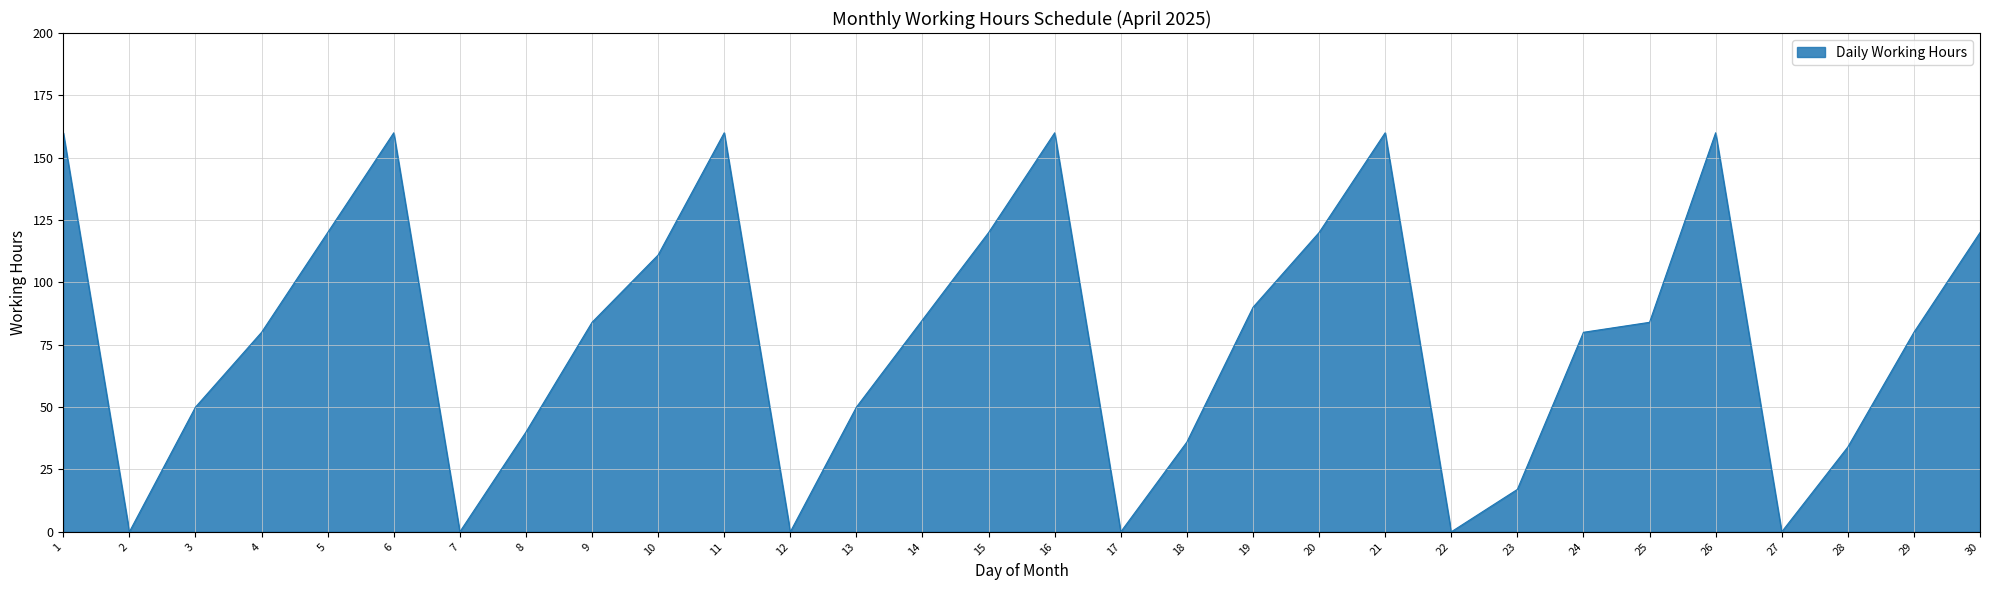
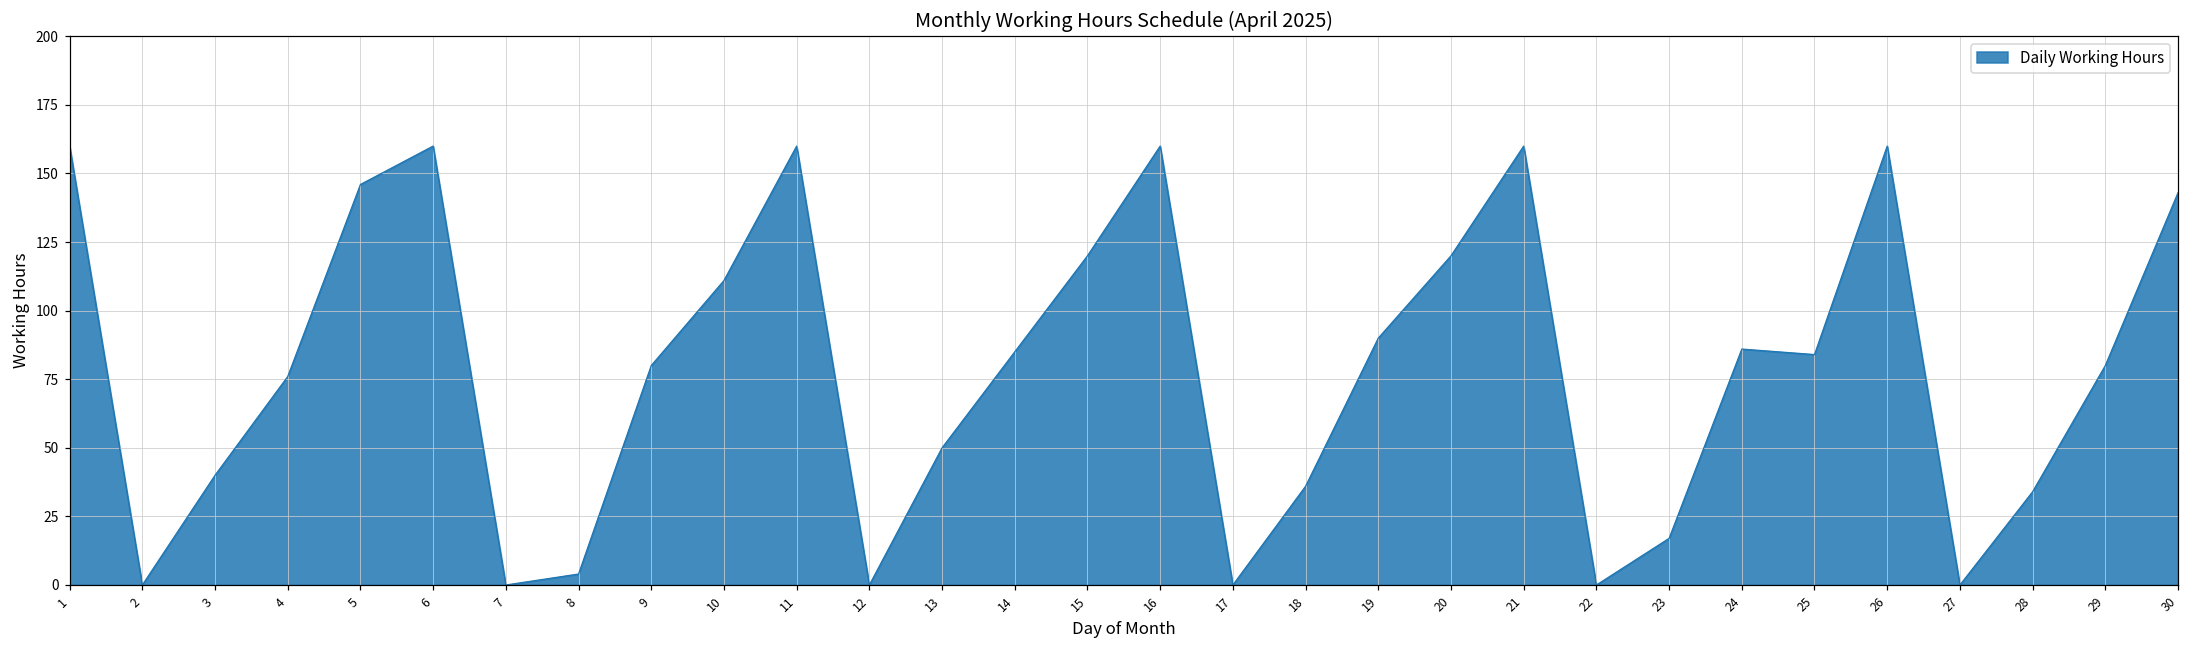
3: 50 -> 40
4: 80 -> 76
5: 120 -> 146
8: 40 -> 4
9: 84 -> 80
24: 80 -> 86
30: 120 -> 143
